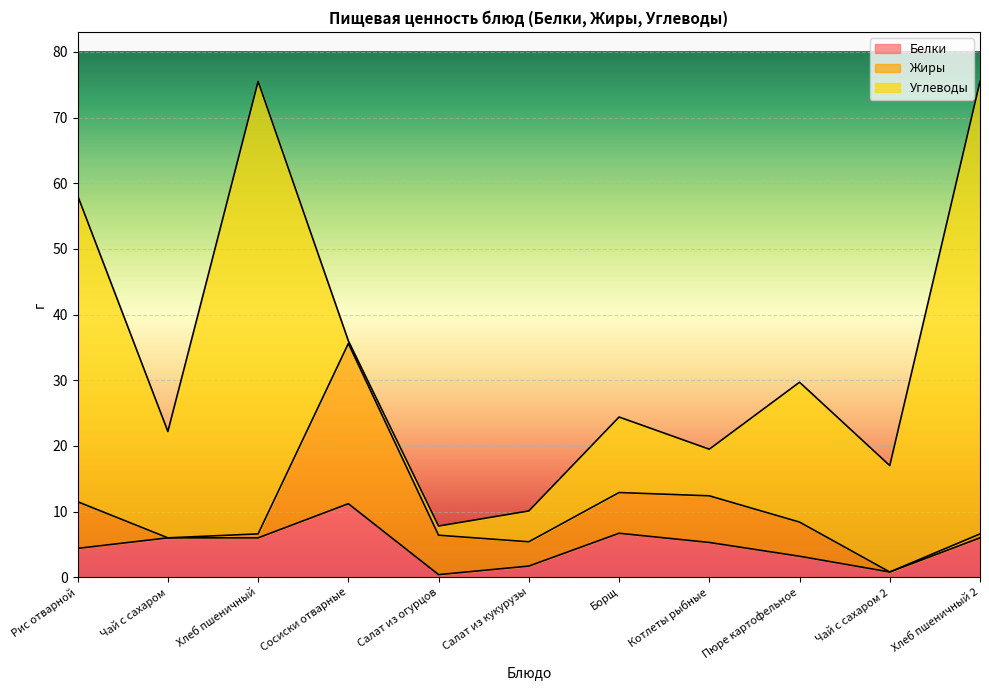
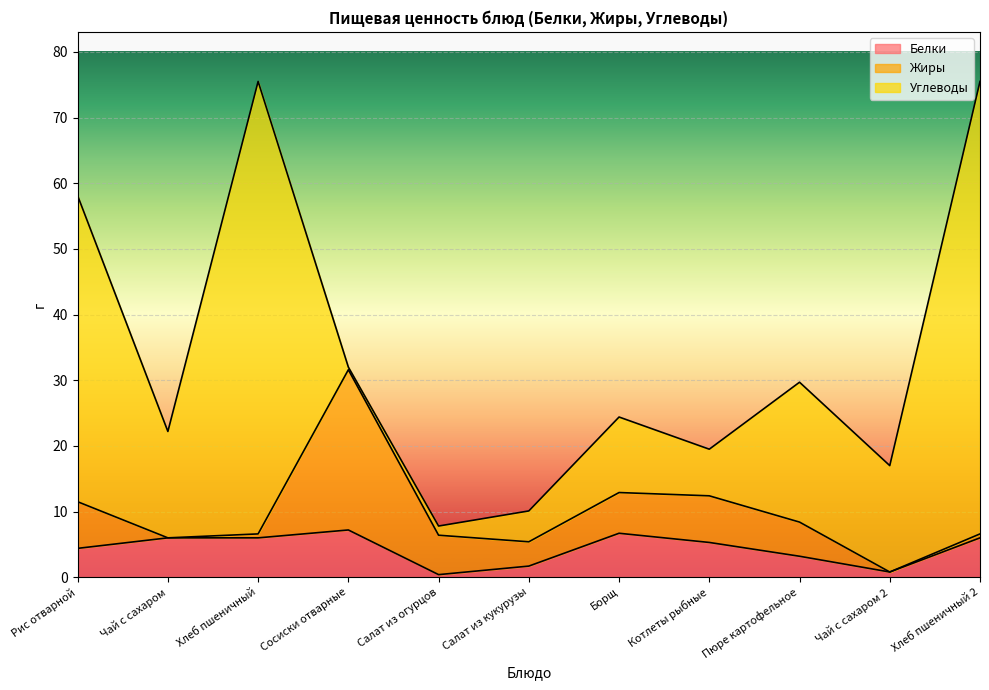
Белки, Сосиски отварные: 11 -> 7
